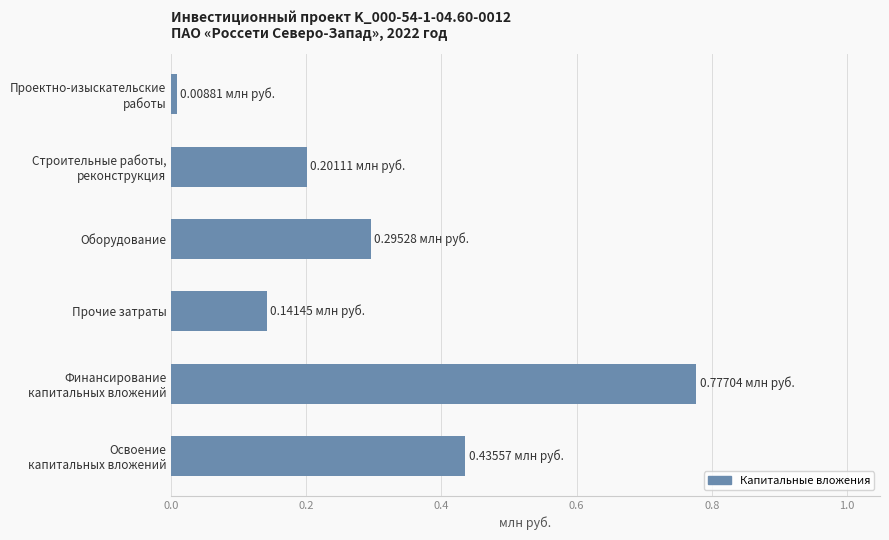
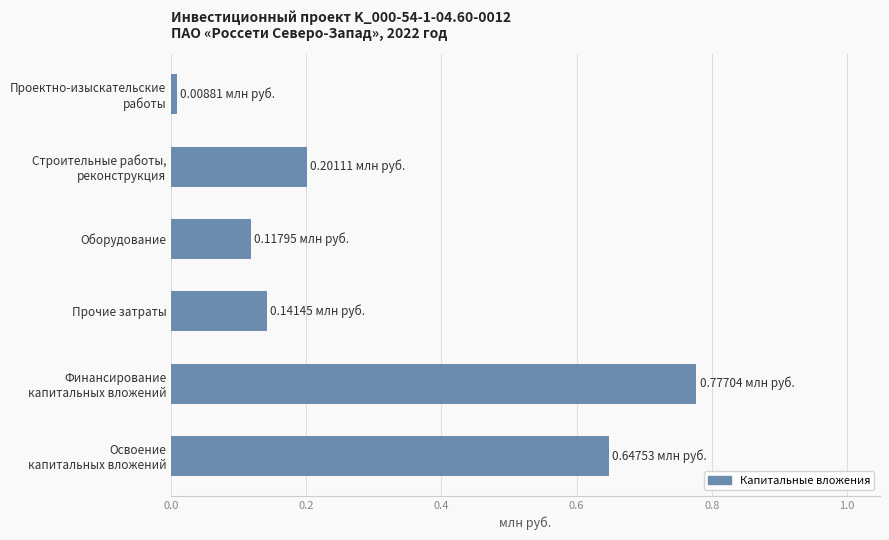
Оборудование: 0.29528 -> 0.11795
Освоение капитальных вложений: 0.43557 -> 0.64753
